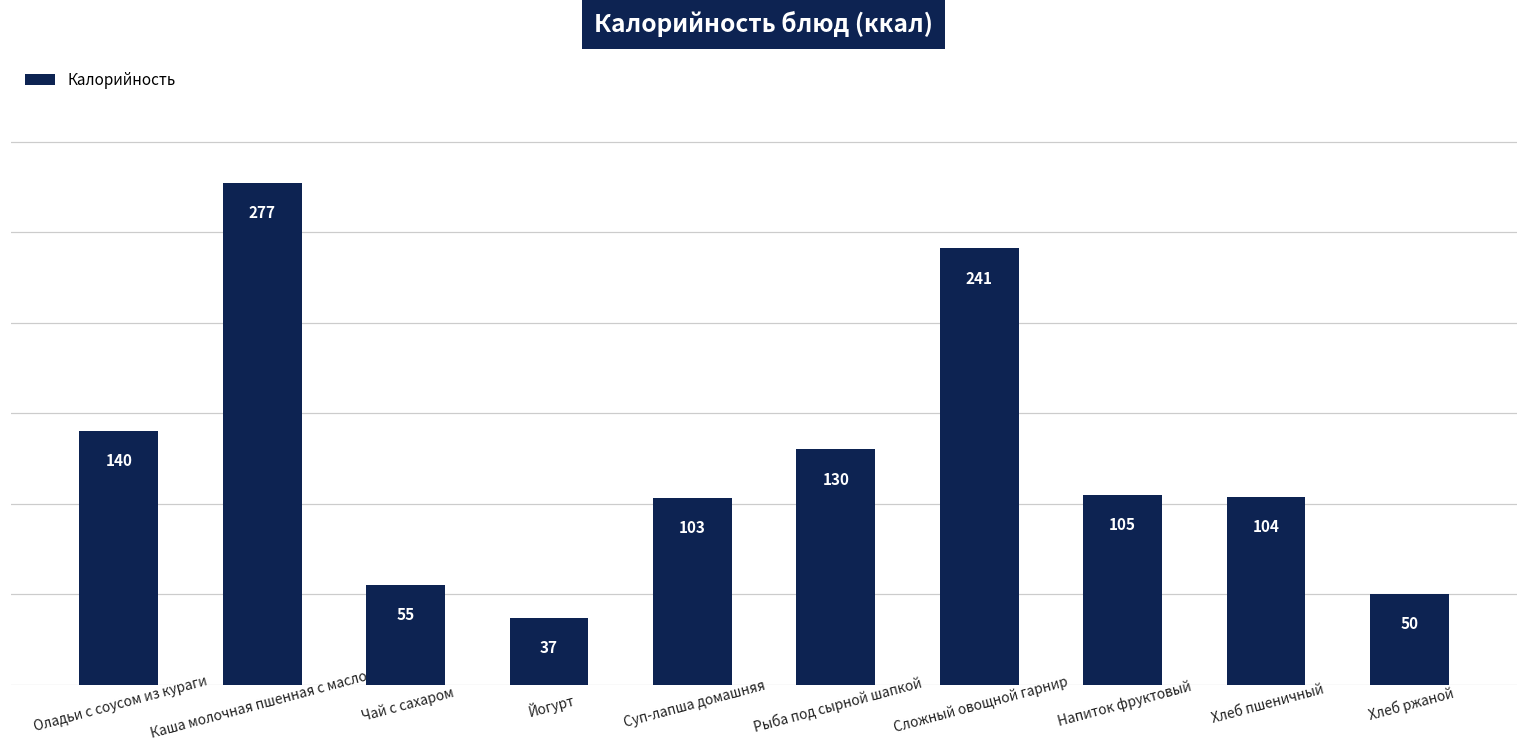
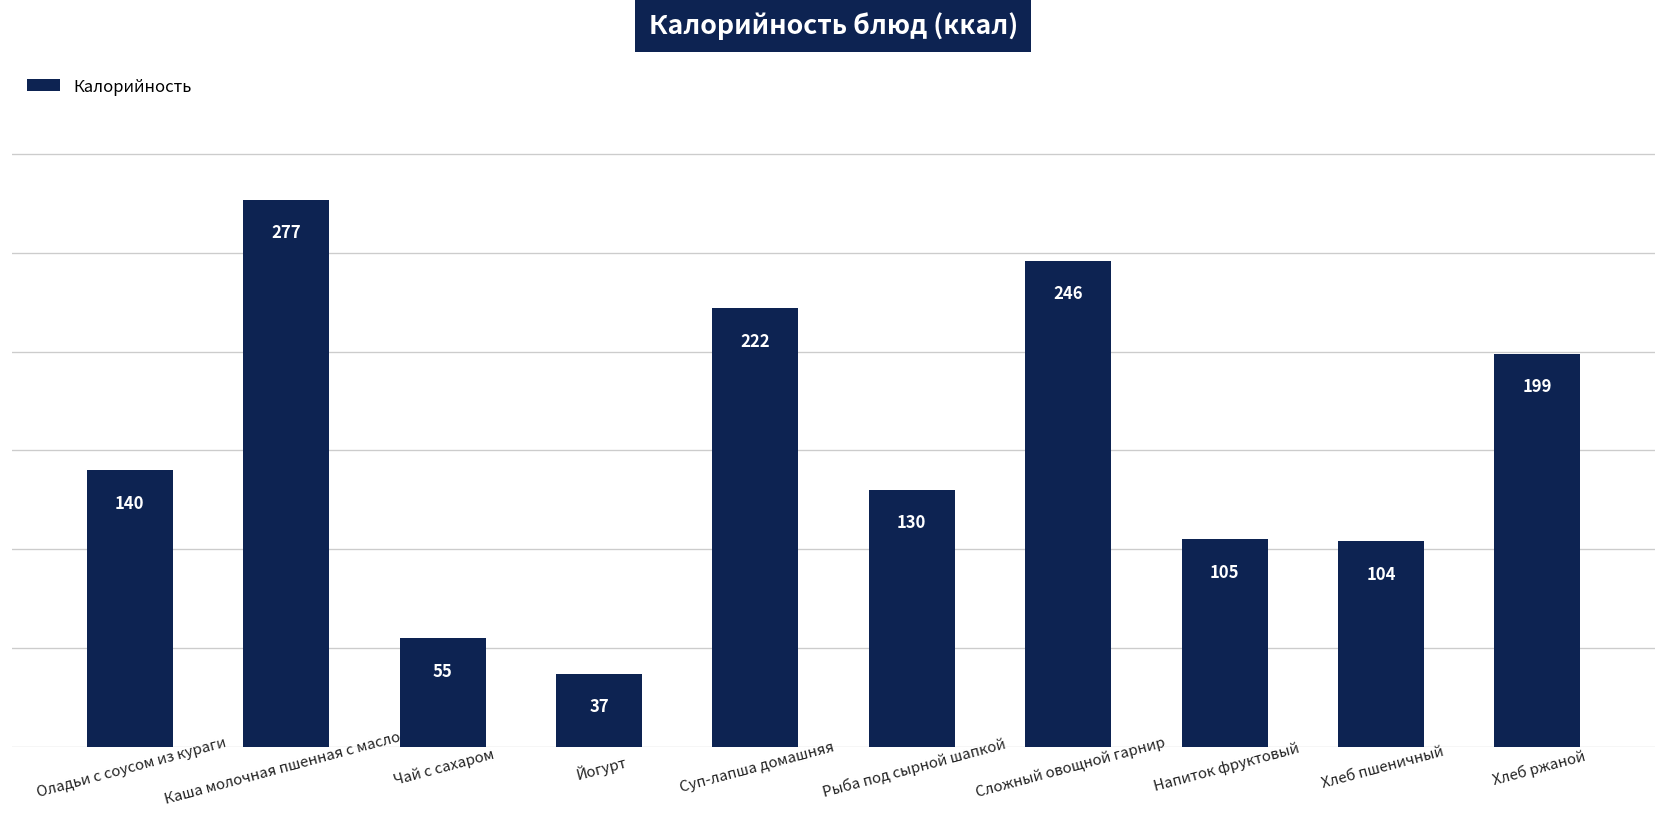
Суп-лапша домашняя: 103 -> 222
Сложный овощной гарнир: 241 -> 246
Хлеб ржаной: 50 -> 199
